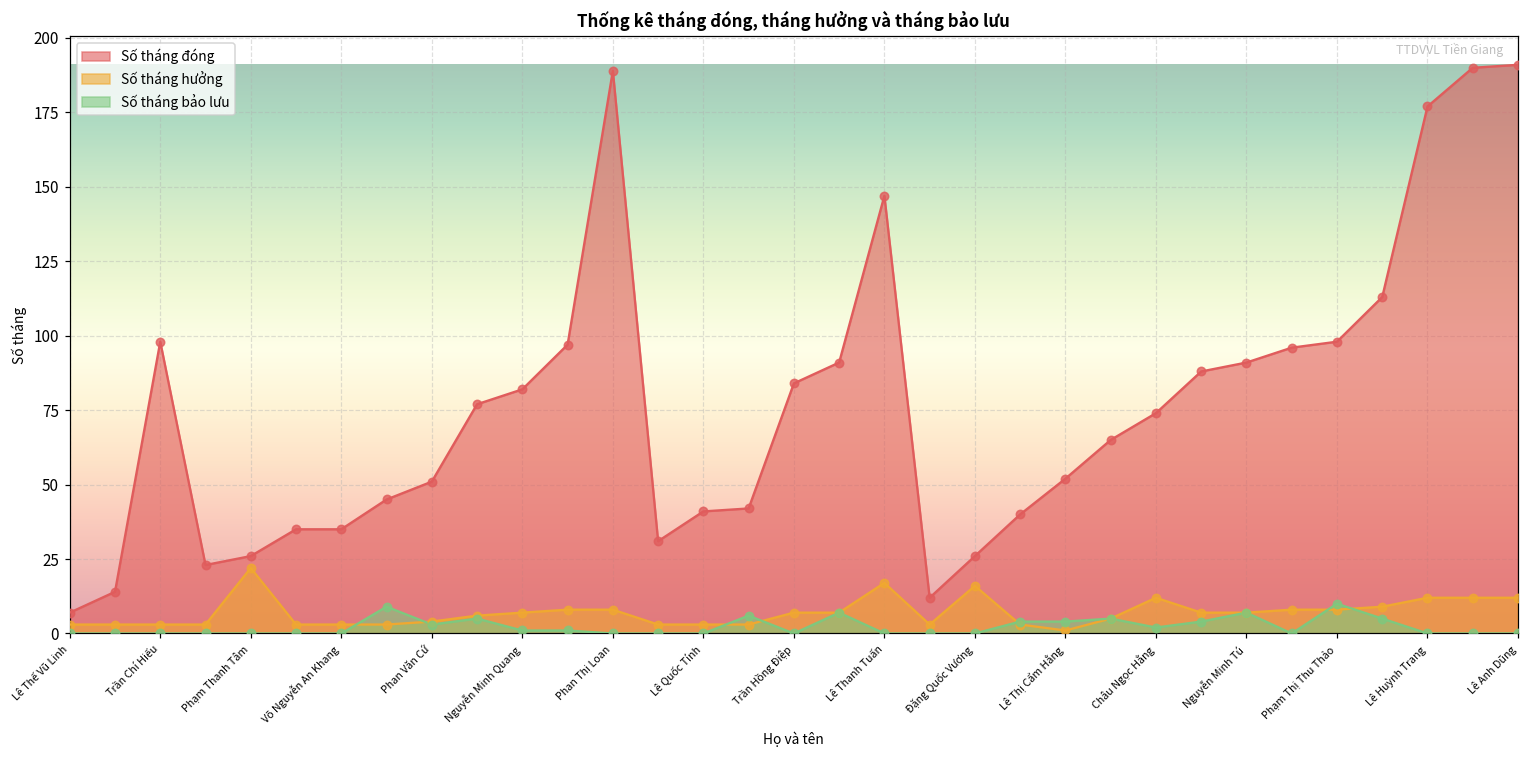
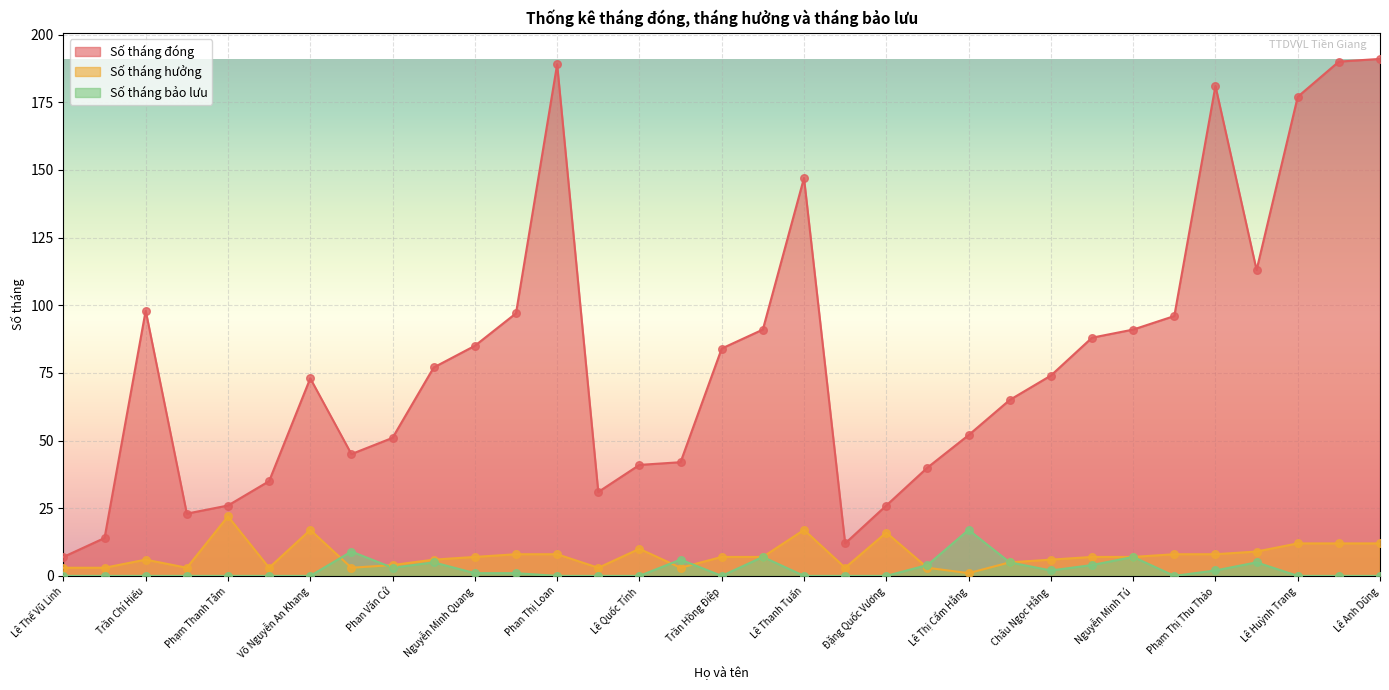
Số tháng hưởng, Trần Chí Hiếu: 3 -> 6
Số tháng đóng, Võ Nguyễn An Khang: 35 -> 73
Số tháng hưởng, Võ Nguyễn An Khang: 3 -> 17
Số tháng đóng, Nguyễn Minh Quang: 82 -> 85
Số tháng hưởng, Lê Quốc Tính: 3 -> 10
Số tháng bảo lưu, Lê Thị Cẩm Hằng: 4 -> 17
Số tháng hưởng, Châu Ngọc Hằng: 12 -> 6
Số tháng đóng, Phạm Thị Thu Thảo: 98 -> 181
Số tháng bảo lưu, Phạm Thị Thu Thảo: 10 -> 2
